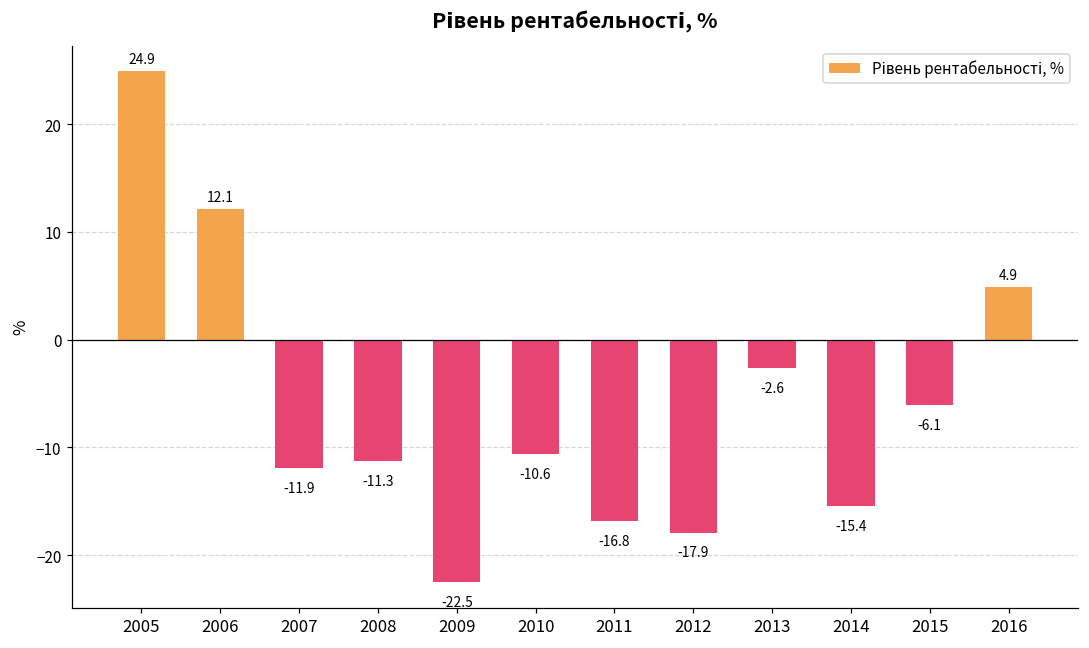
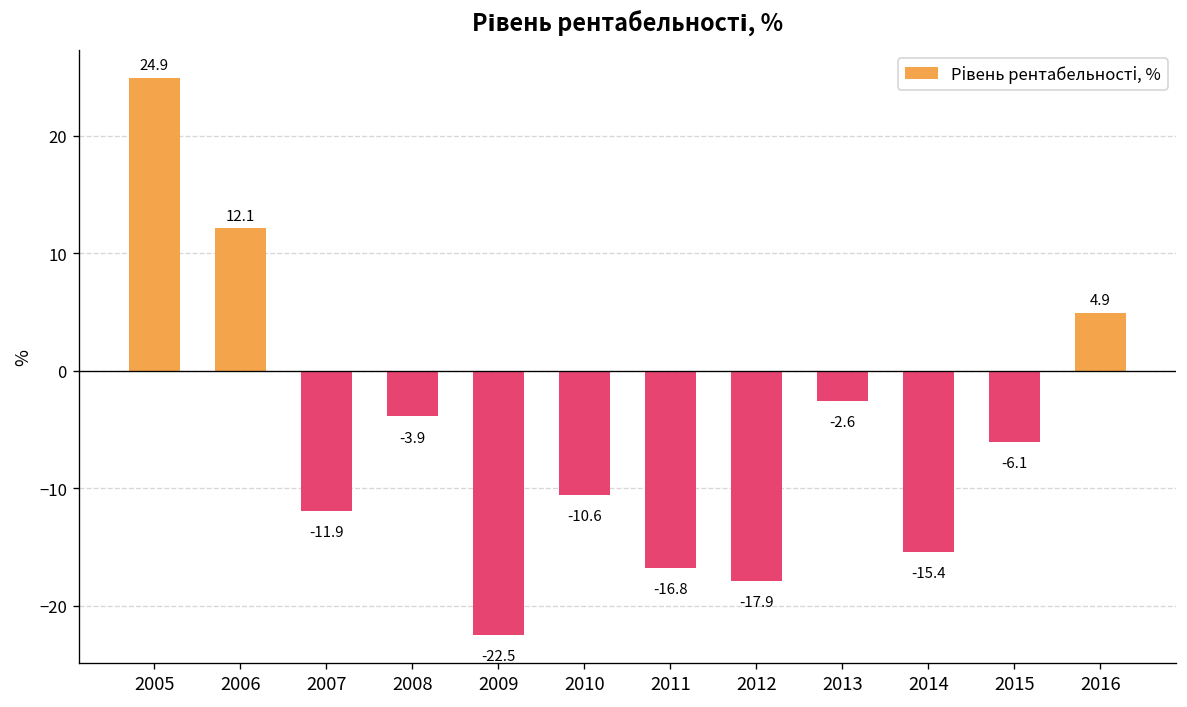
2008: -11.3 -> -3.9
